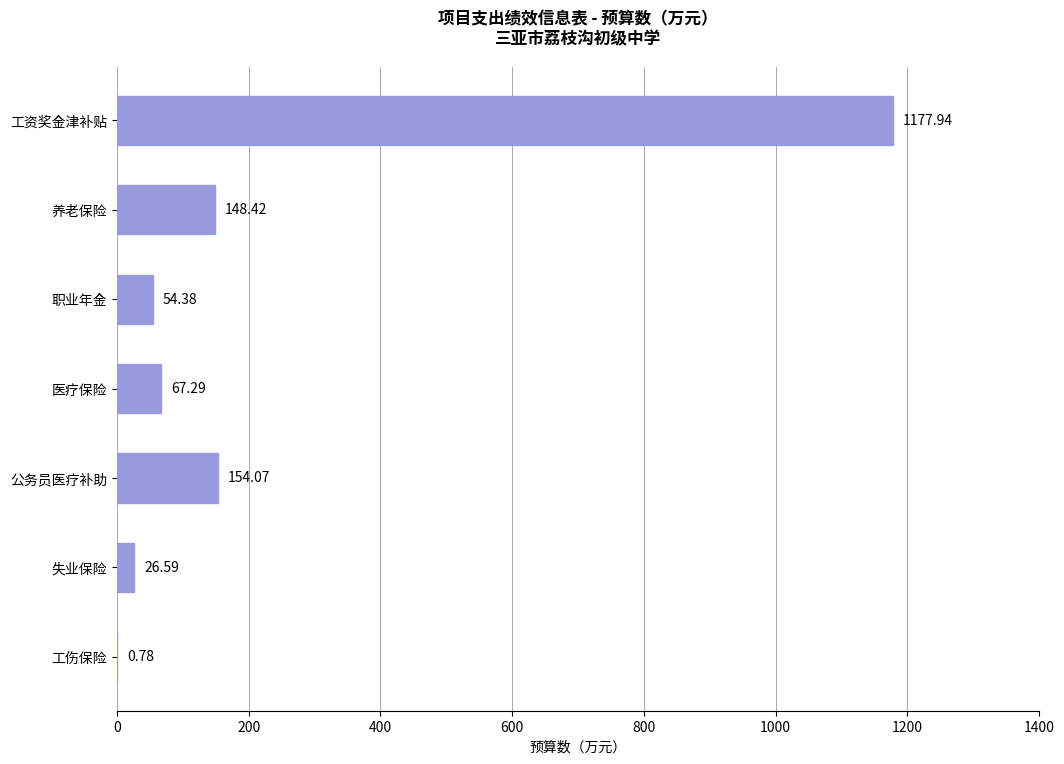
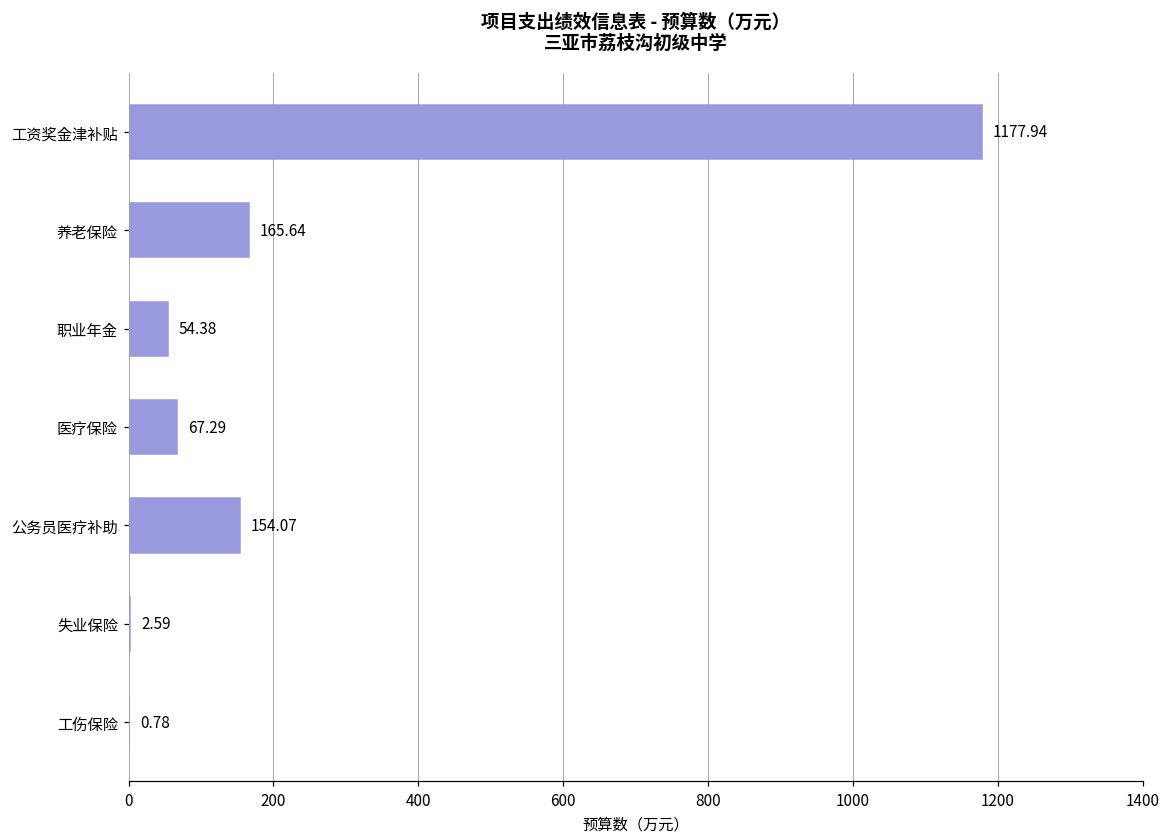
养老保险: 148.42 -> 165.64
失业保险: 26.59 -> 2.59
